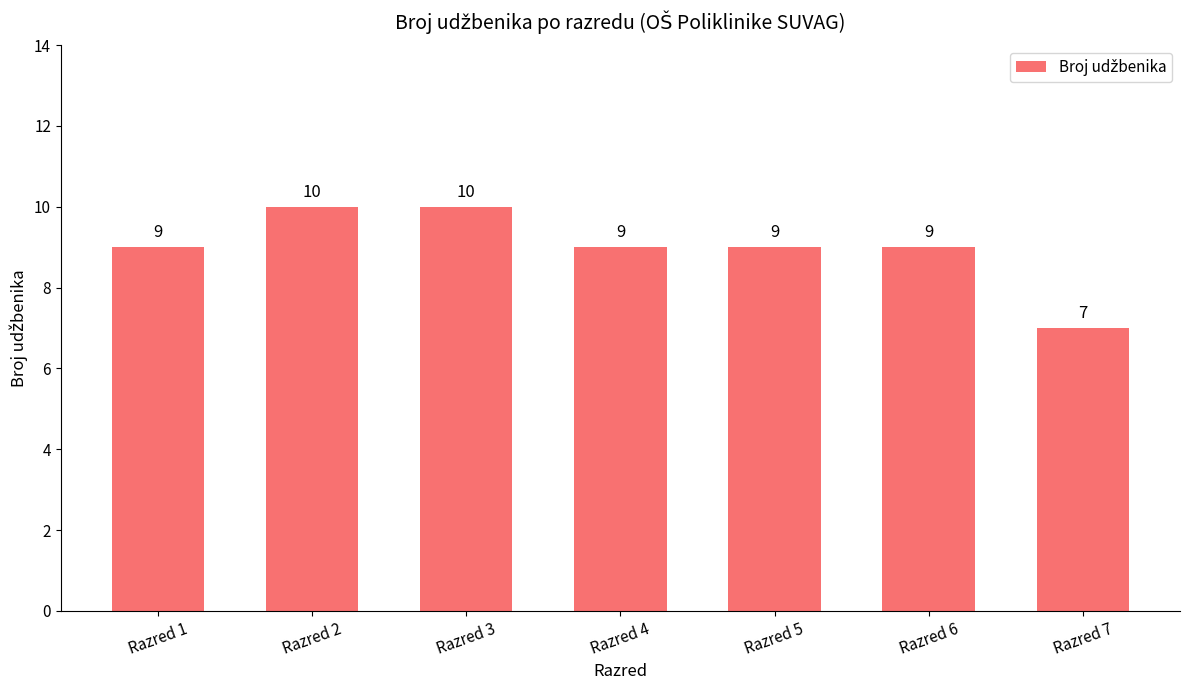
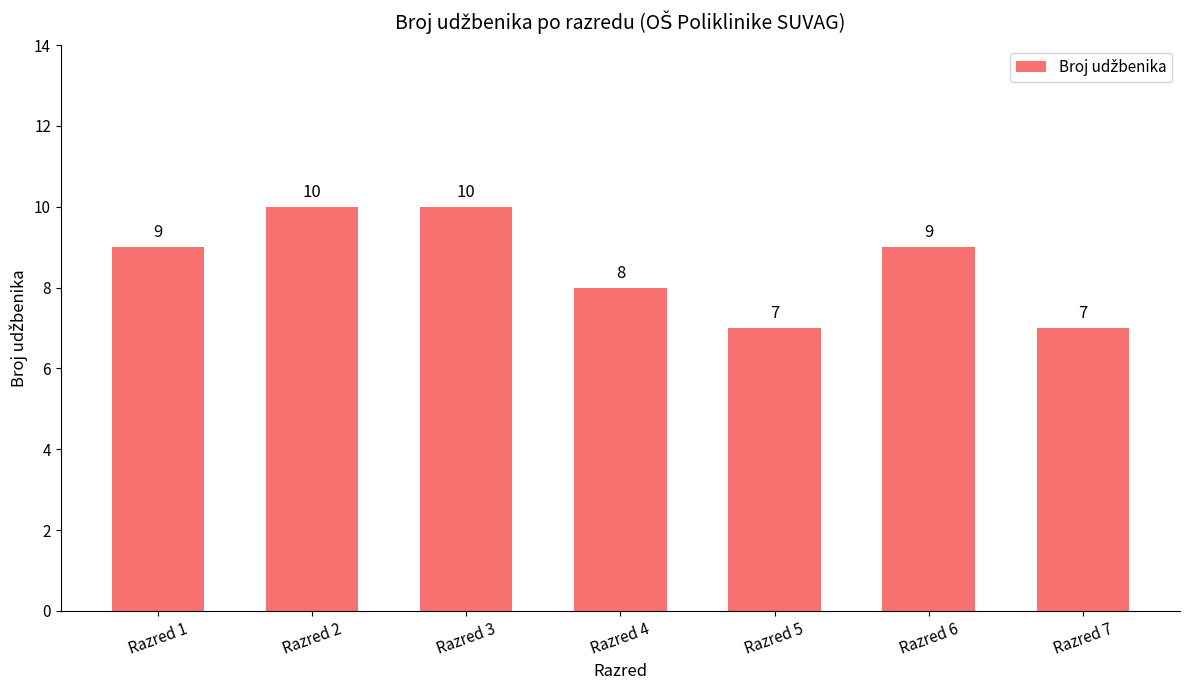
Razred 4: 9 -> 8
Razred 5: 9 -> 7
